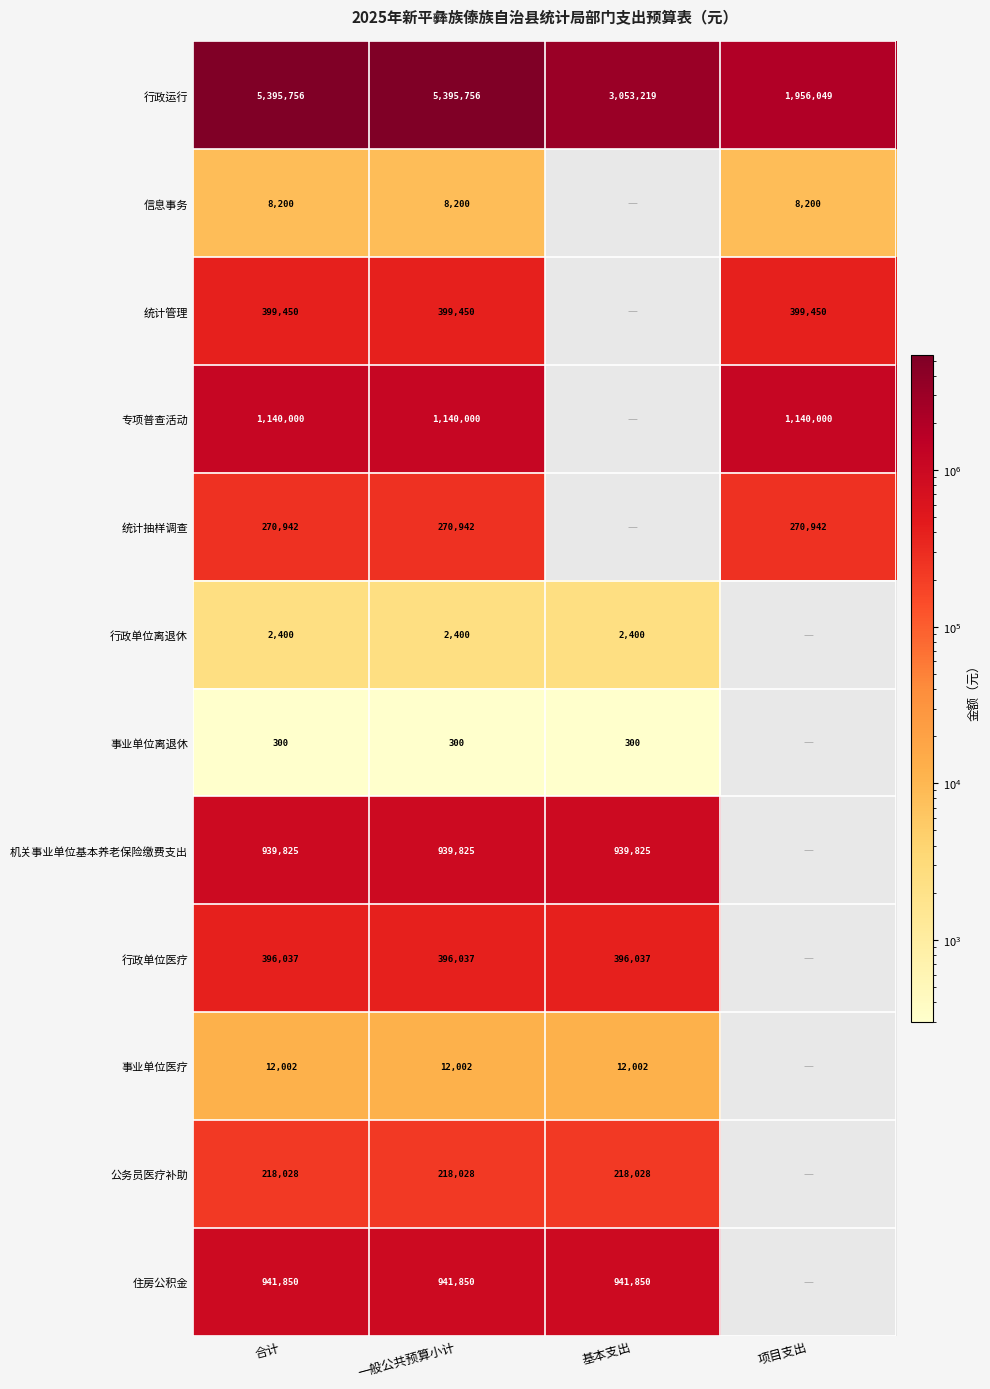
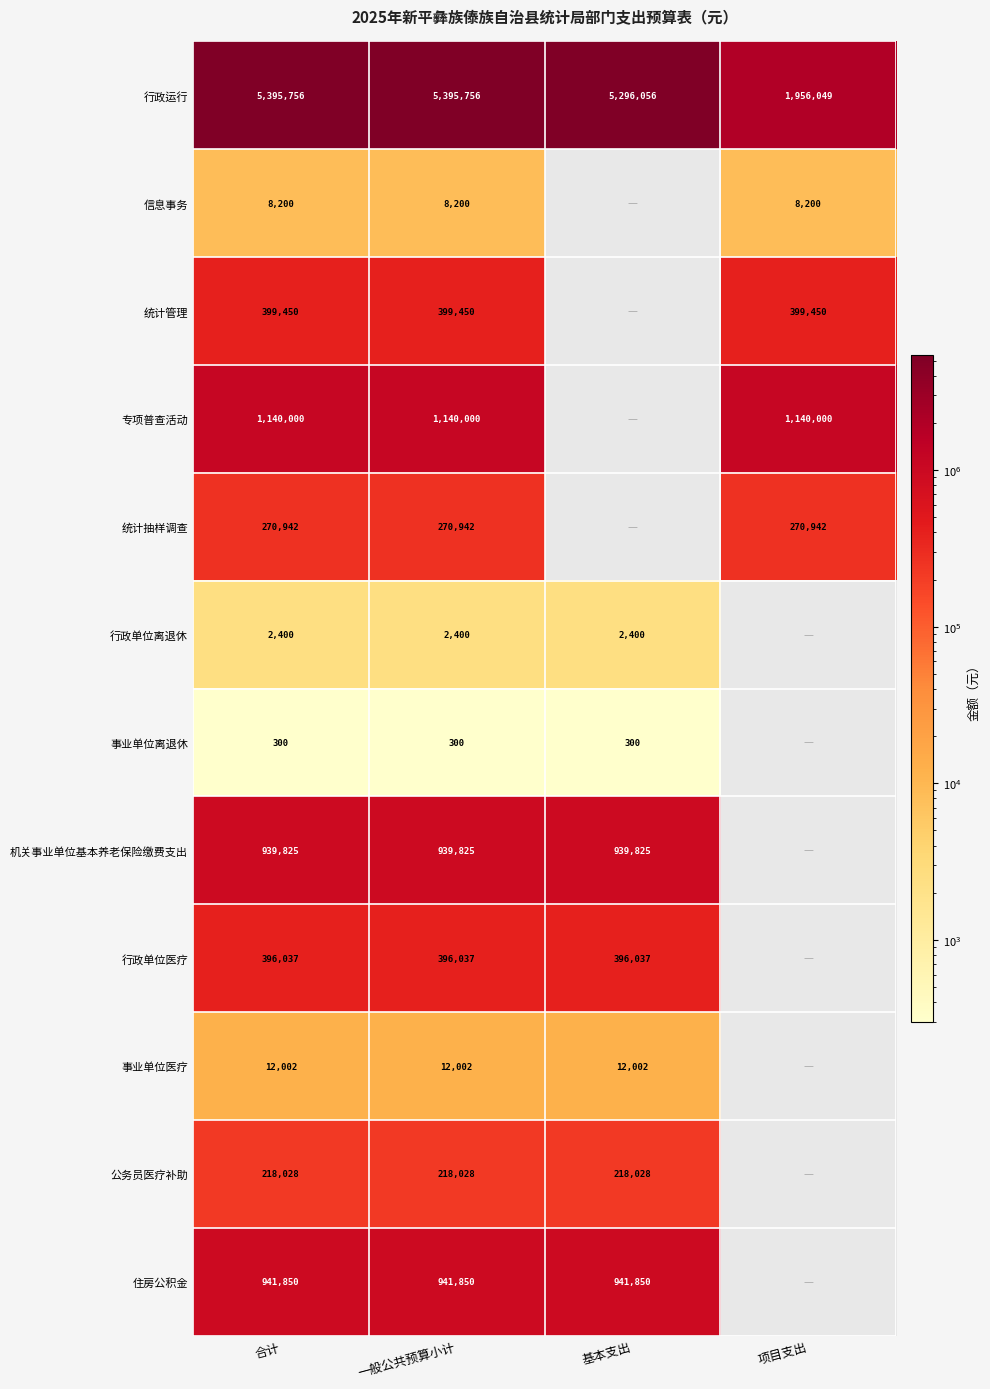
行政运行, 基本支出: 3,053,219 -> 5,296,056
